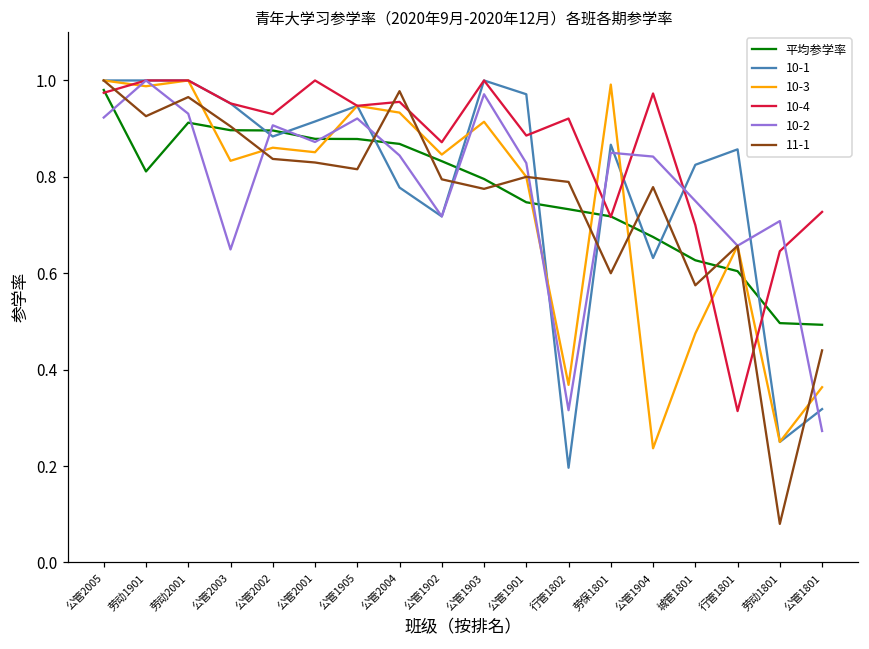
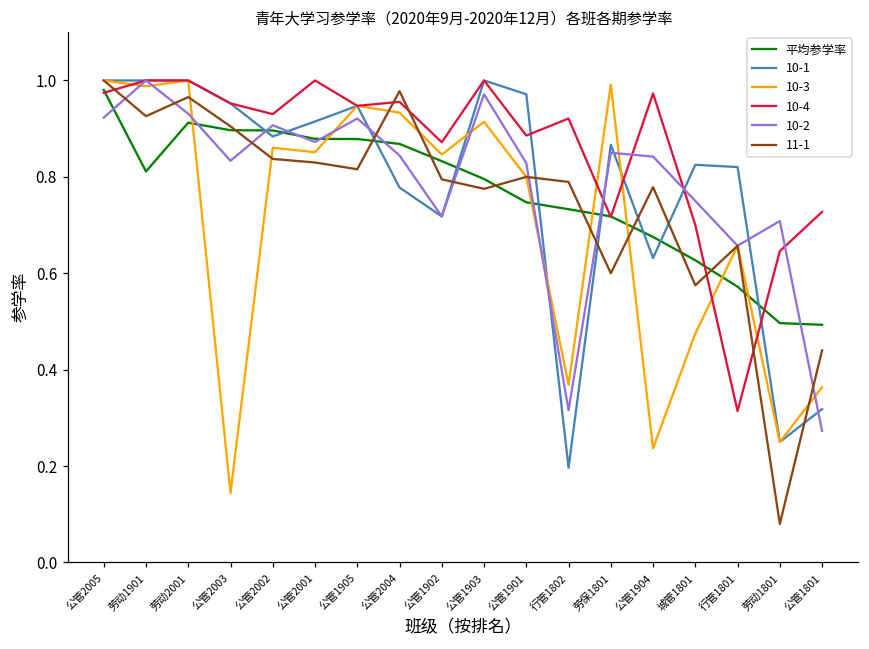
10-3, 公管2003: 0.83 -> 0.14
10-2, 公管2003: 0.65 -> 0.83
平均参学率, 行管1801: 0.60 -> 0.57
10-1, 行管1801: 0.86 -> 0.82
